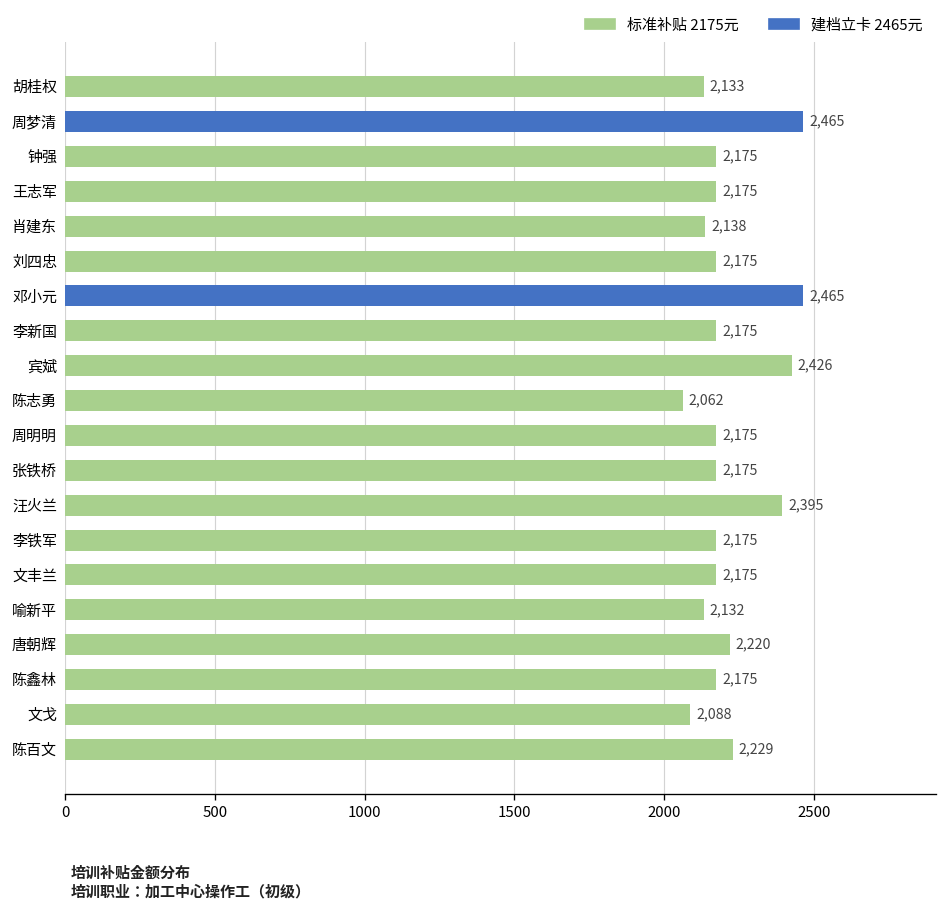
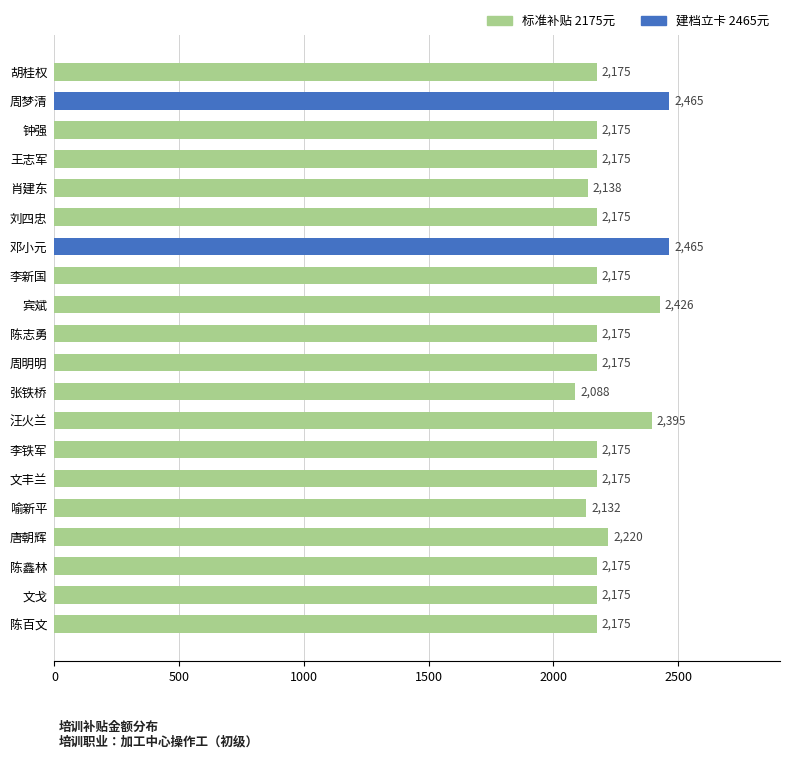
胡桂权: 2,133 -> 2,175
陈志勇: 2,062 -> 2,175
张铁桥: 2,175 -> 2,088
文戈: 2,088 -> 2,175
陈百文: 2,229 -> 2,175
